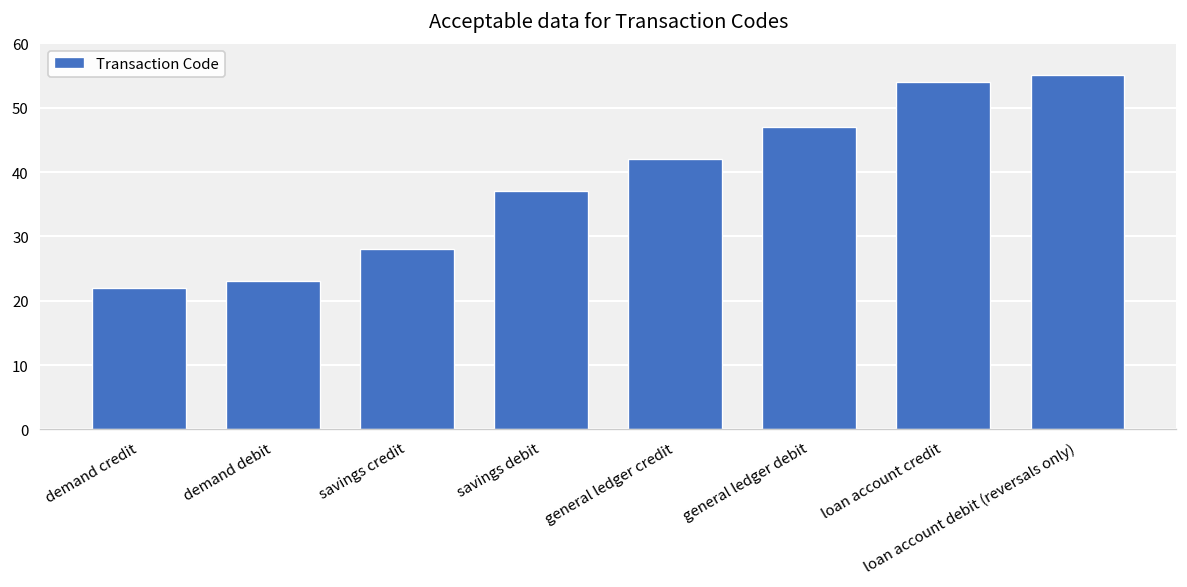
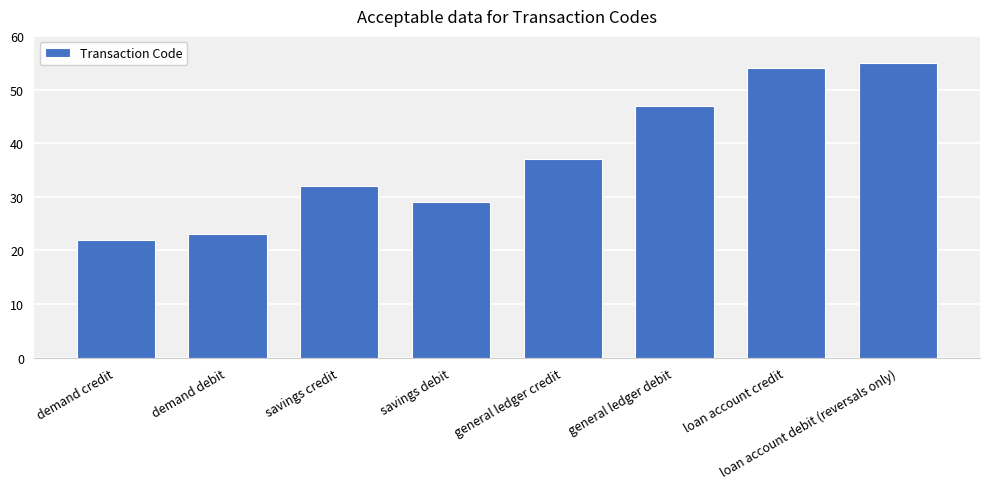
savings credit: 28 -> 32
savings debit: 37 -> 29
general ledger credit: 42 -> 37
